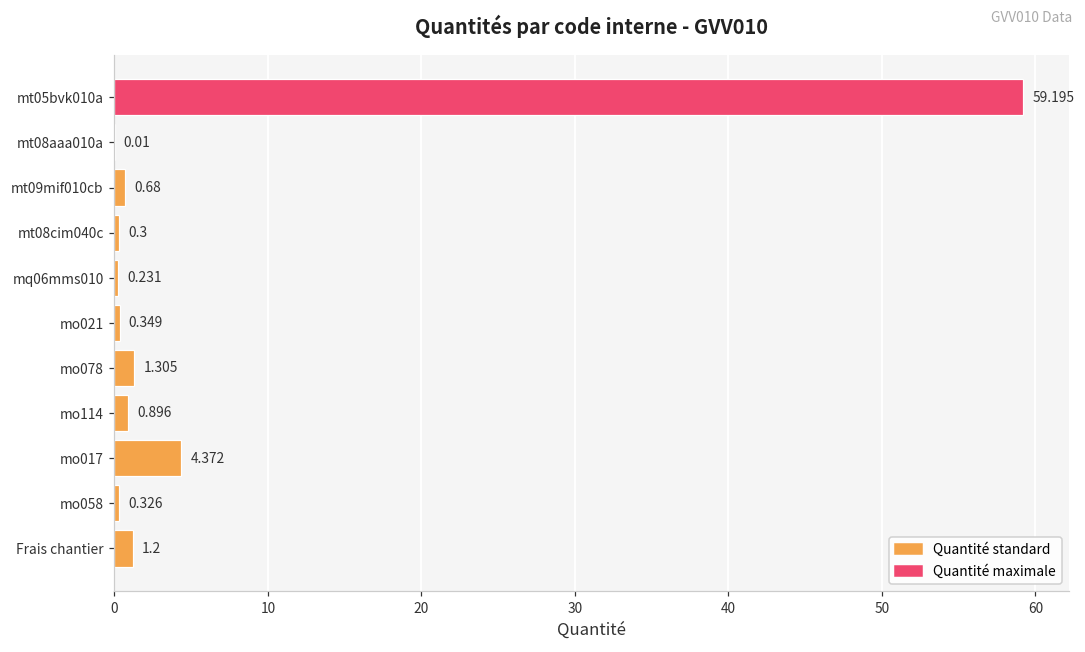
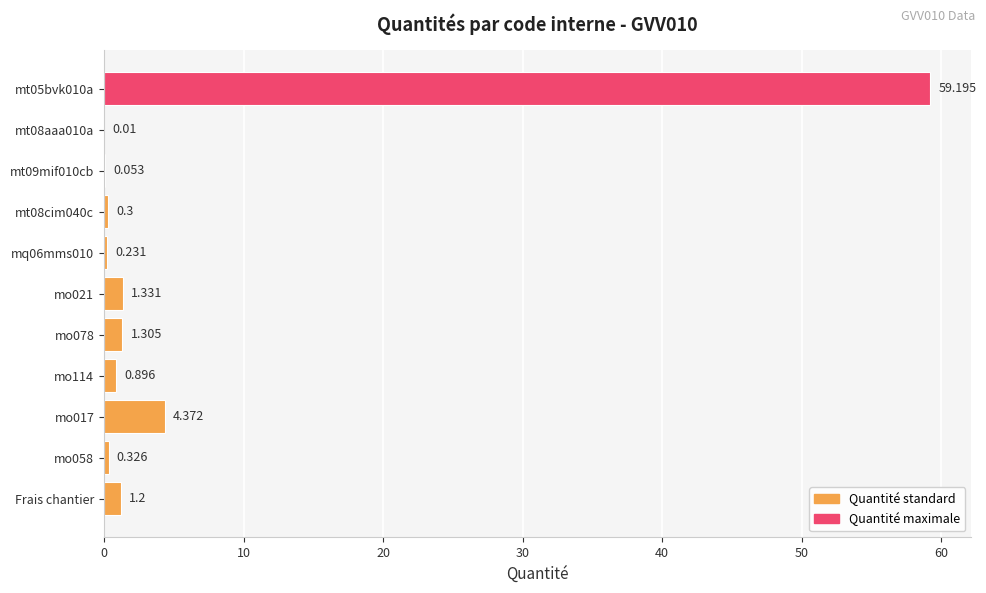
mt09mif010cb: 0.68 -> 0.053
mo021: 0.349 -> 1.331
